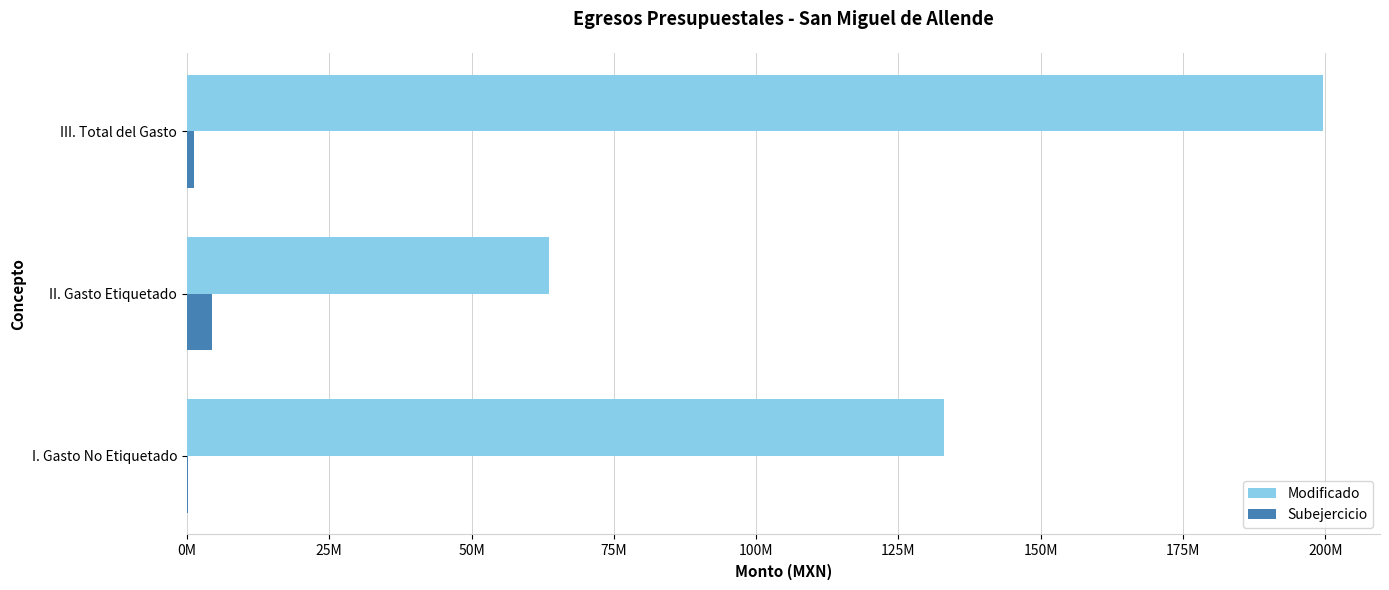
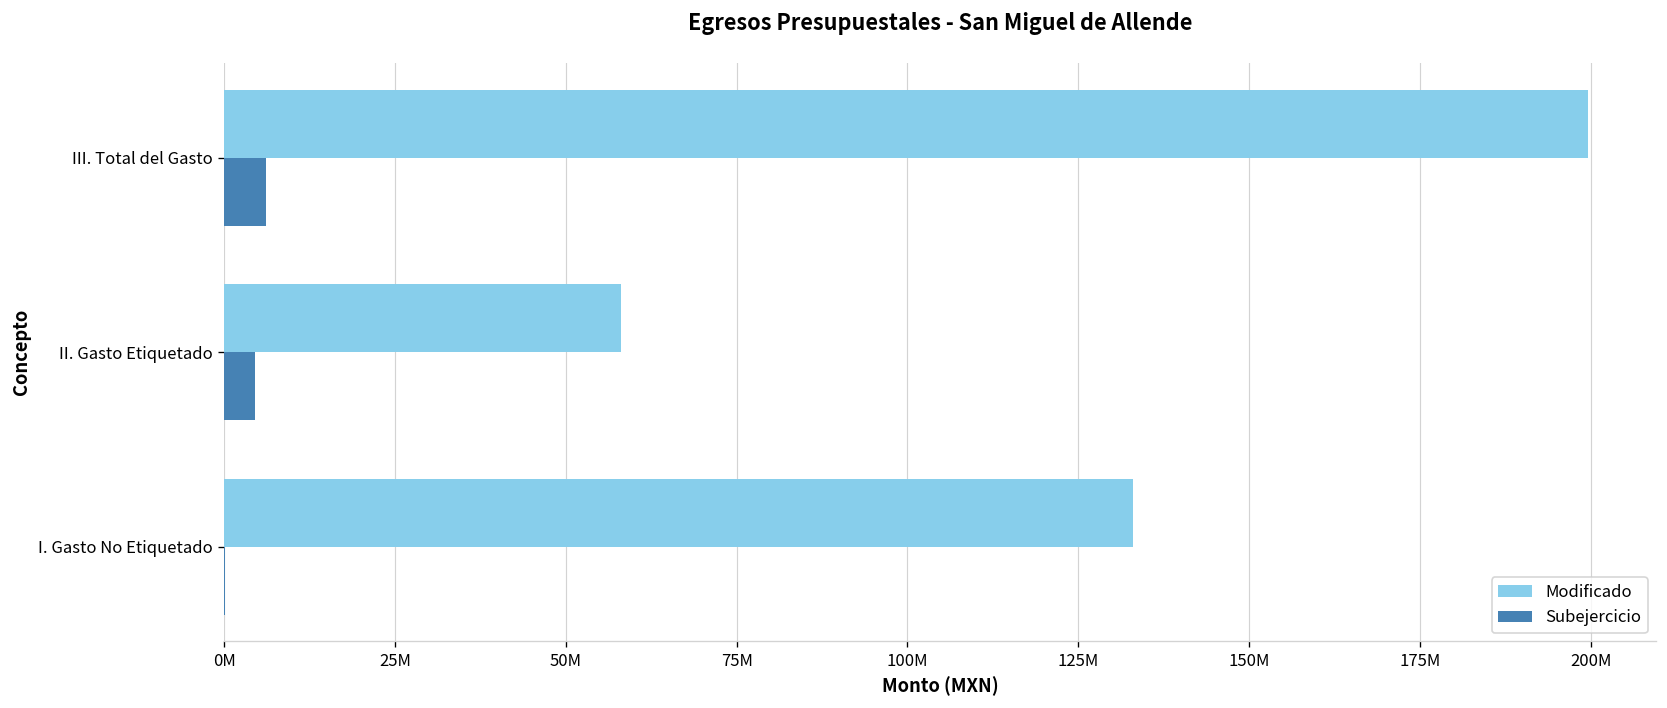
Subejercicio, III. Total del Gasto: 1000000 -> 6000000
Modificado, II. Gasto Etiquetado: 64000000 -> 58000000
